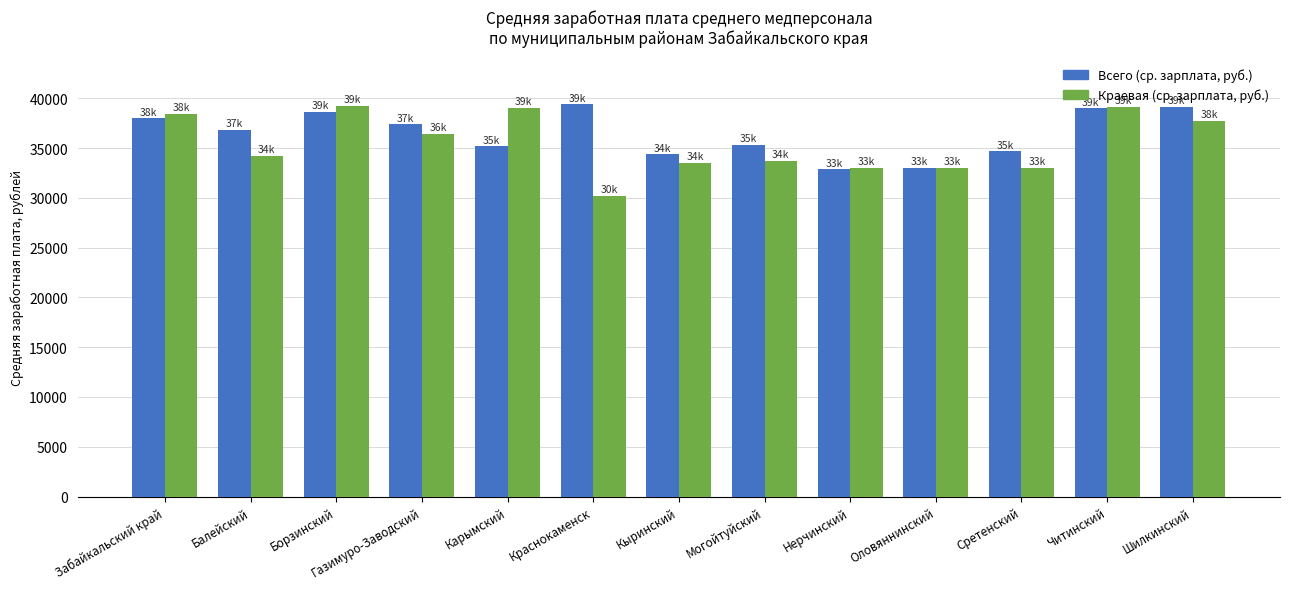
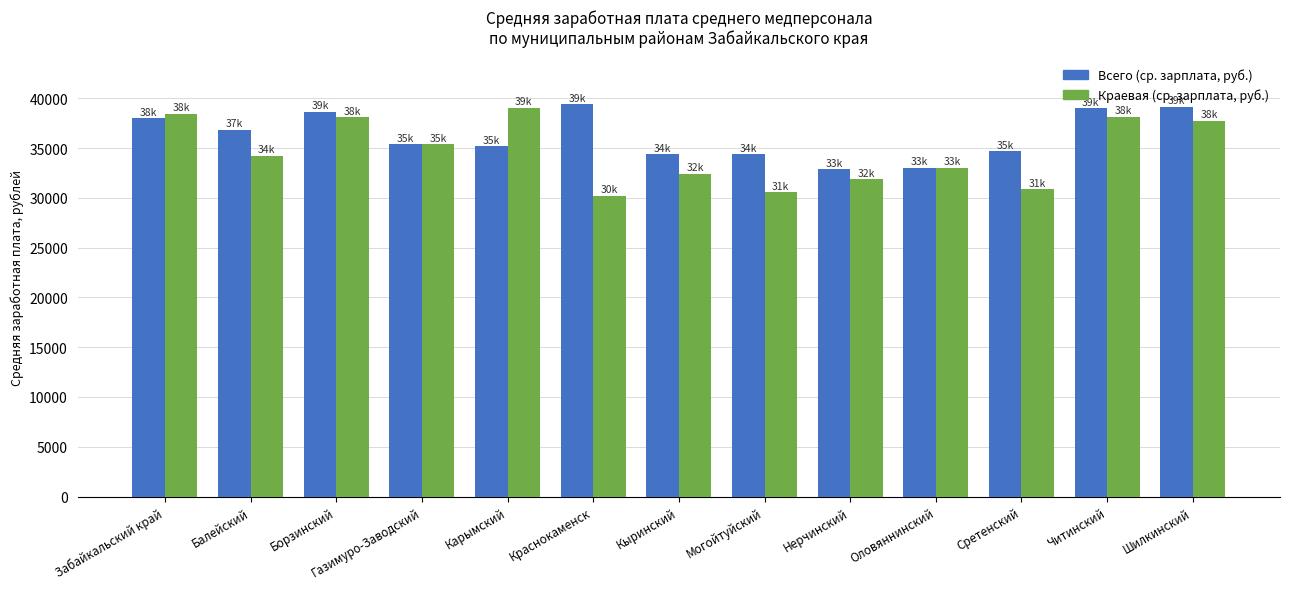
Краевая (ср. зарплата, руб.), Борзинский: 39k -> 38k
Всего (ср. зарплата, руб.), Газимуро-Заводский: 37k -> 35k
Краевая (ср. зарплата, руб.), Газимуро-Заводский: 36k -> 35k
Краевая (ср. зарплата, руб.), Кыринский: 34k -> 32k
Всего (ср. зарплата, руб.), Могойтуйский: 35k -> 34k
Краевая (ср. зарплата, руб.), Могойтуйский: 34k -> 31k
Краевая (ср. зарплата, руб.), Нерчинский: 33k -> 32k
Краевая (ср. зарплата, руб.), Сретенский: 33k -> 31k
Краевая (ср. зарплата, руб.), Читинский: 39k -> 38k
